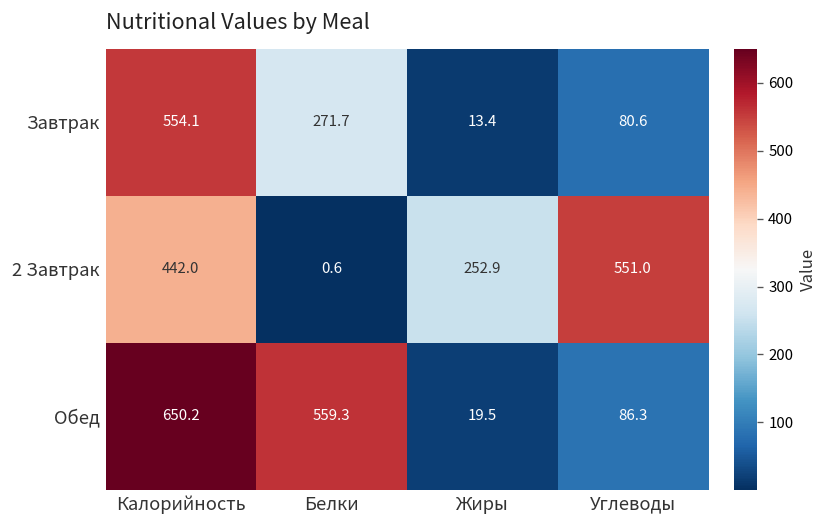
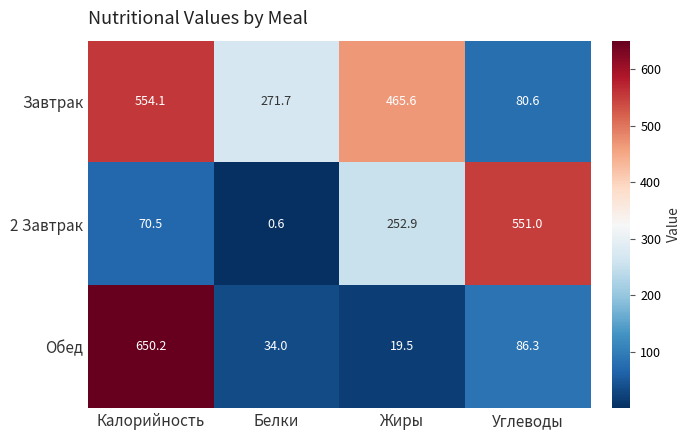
Завтрак, Жиры: 13.4 -> 465.6
2 Завтрак, Калорийность: 442.0 -> 70.5
Обед, Белки: 559.3 -> 34.0
